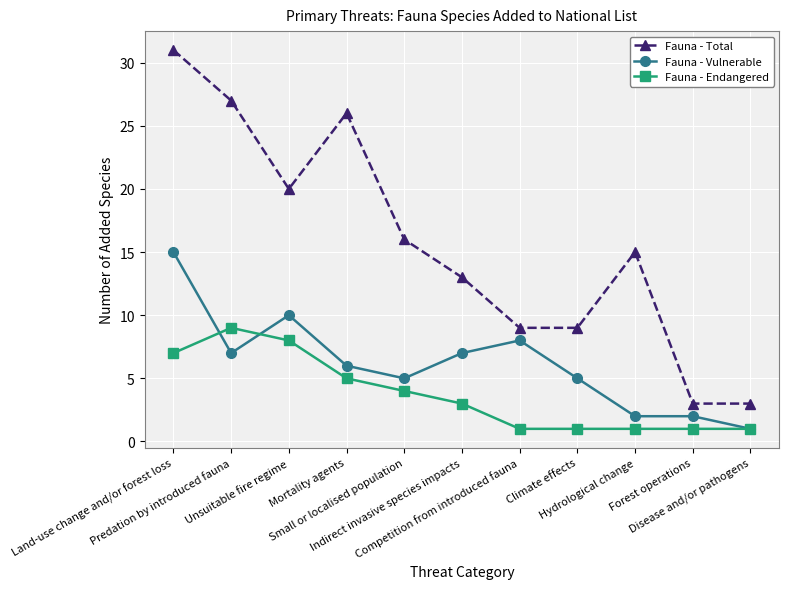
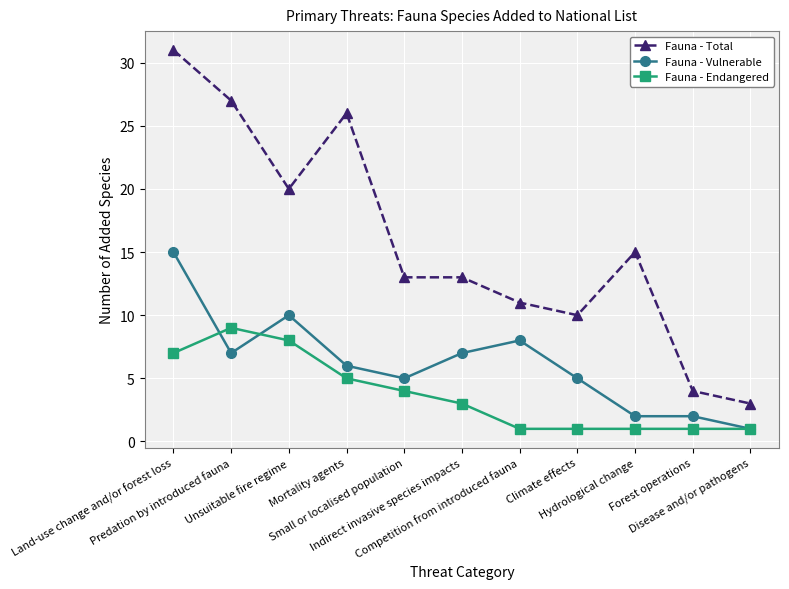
Fauna - Total, Small or localised population: 16 -> 13
Fauna - Total, Competition from introduced fauna: 9 -> 11
Fauna - Total, Climate effects: 9 -> 10
Fauna - Total, Forest operations: 3 -> 4
